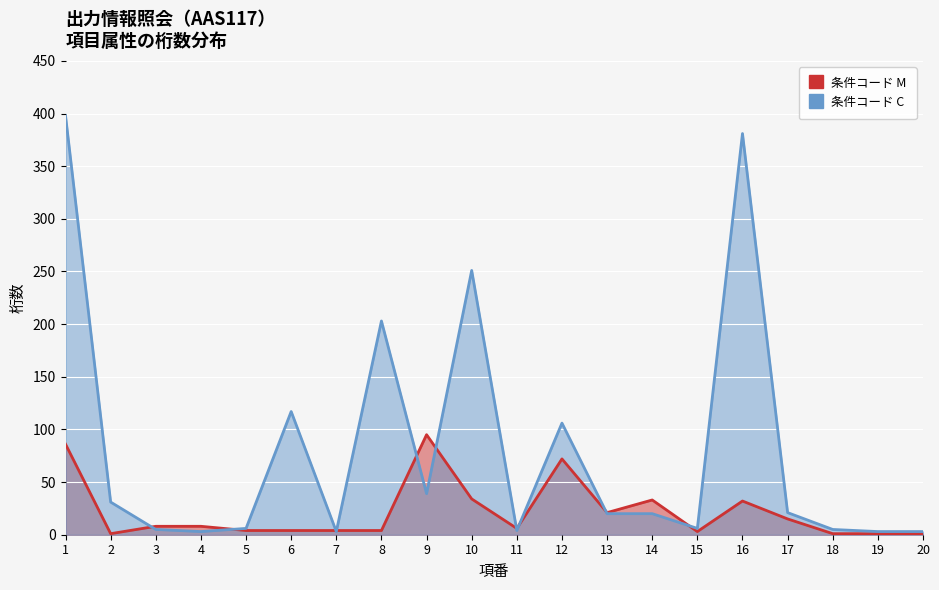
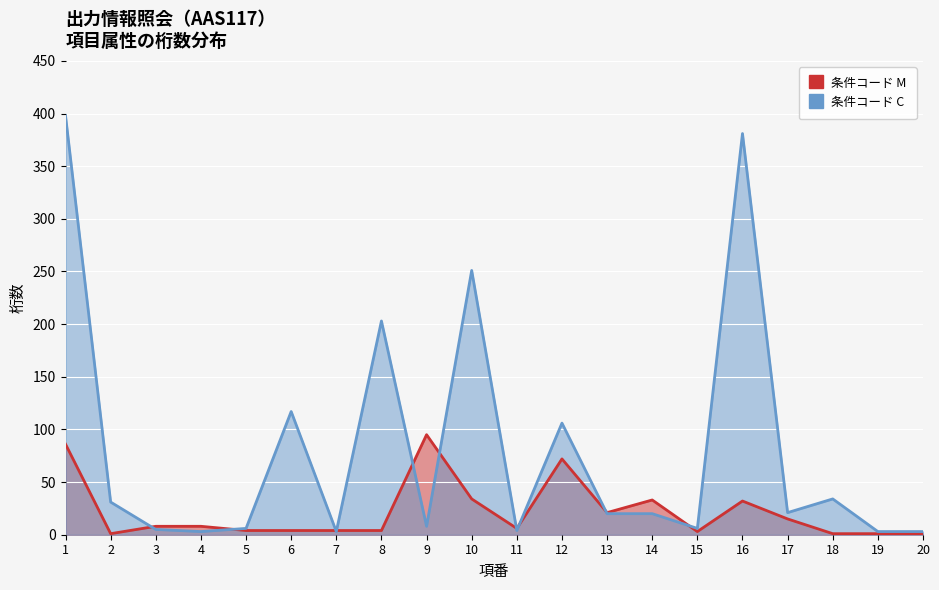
条件コード C, 9: 39 -> 8
条件コード C, 18: 5 -> 34
